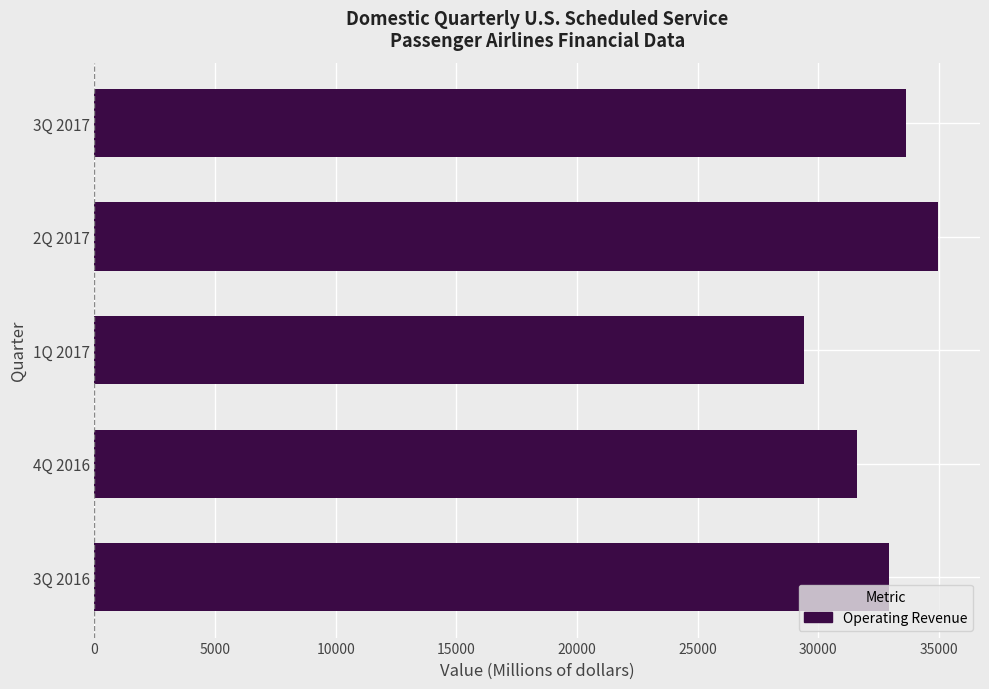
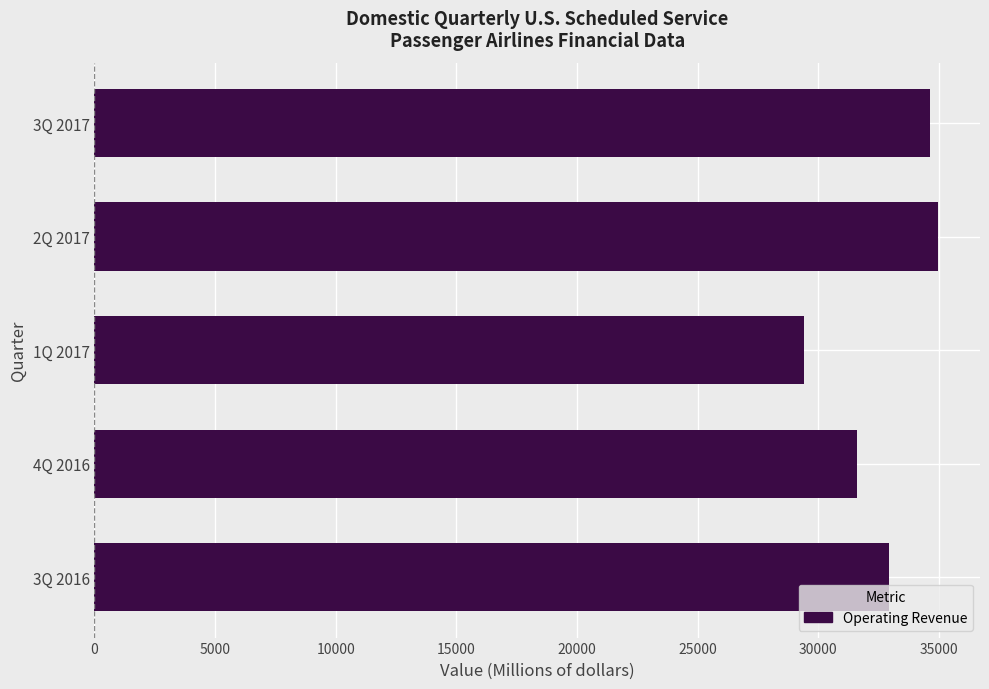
3Q 2017: 33600 -> 34600
